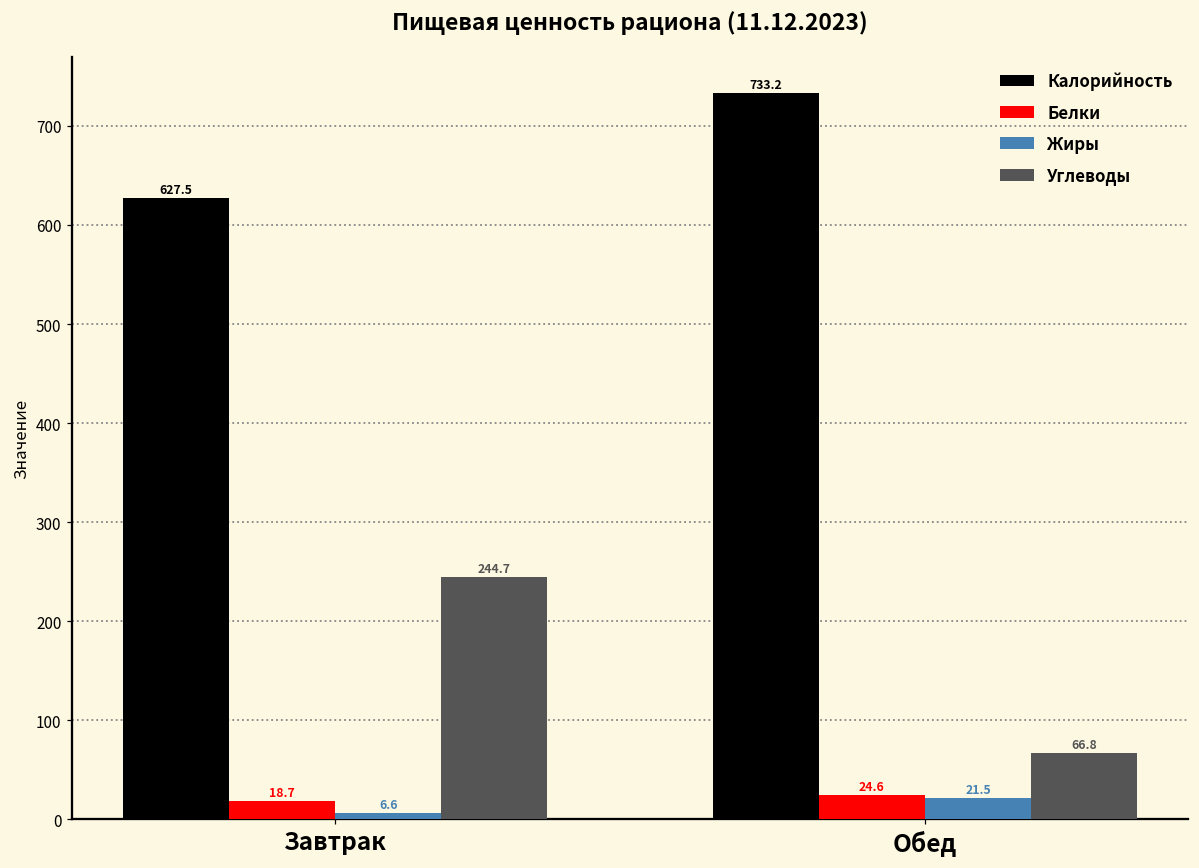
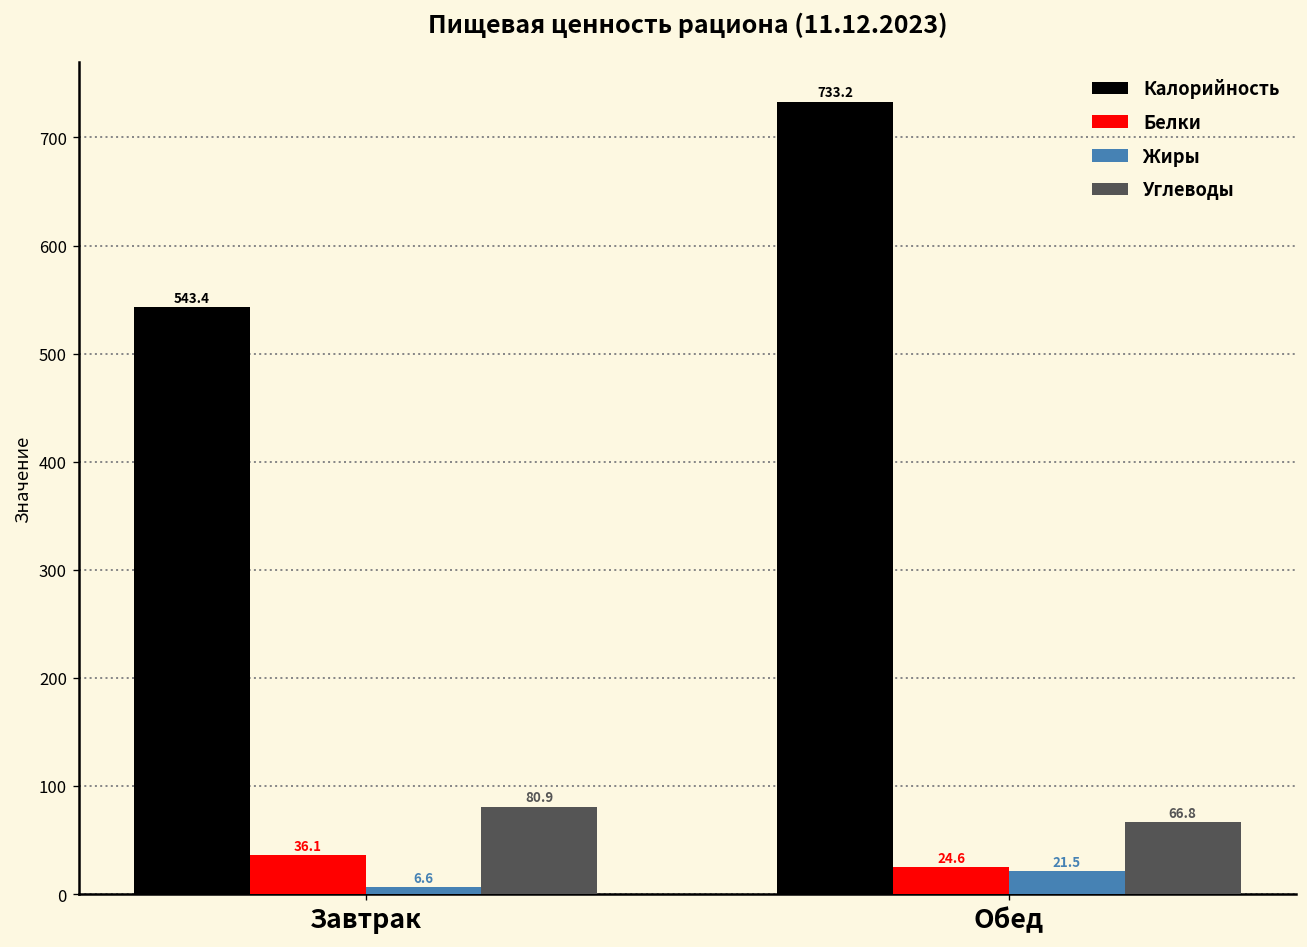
Калорийность, Завтрак: 627.5 -> 543.4
Белки, Завтрак: 18.7 -> 36.1
Углеводы, Завтрак: 244.7 -> 80.9
